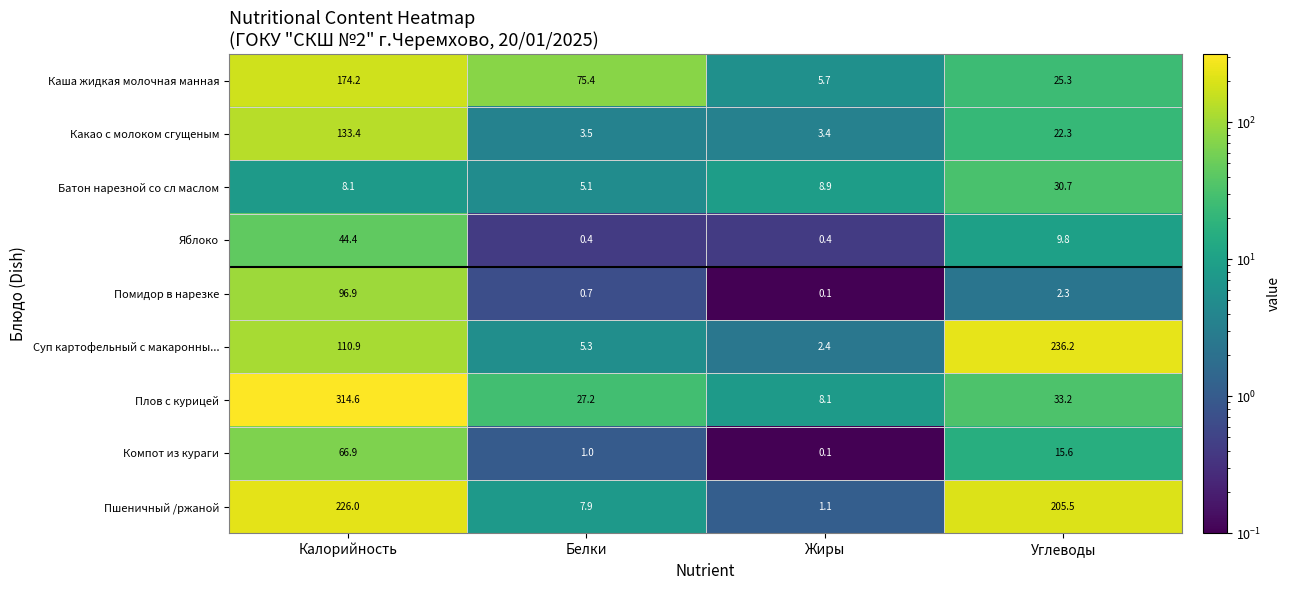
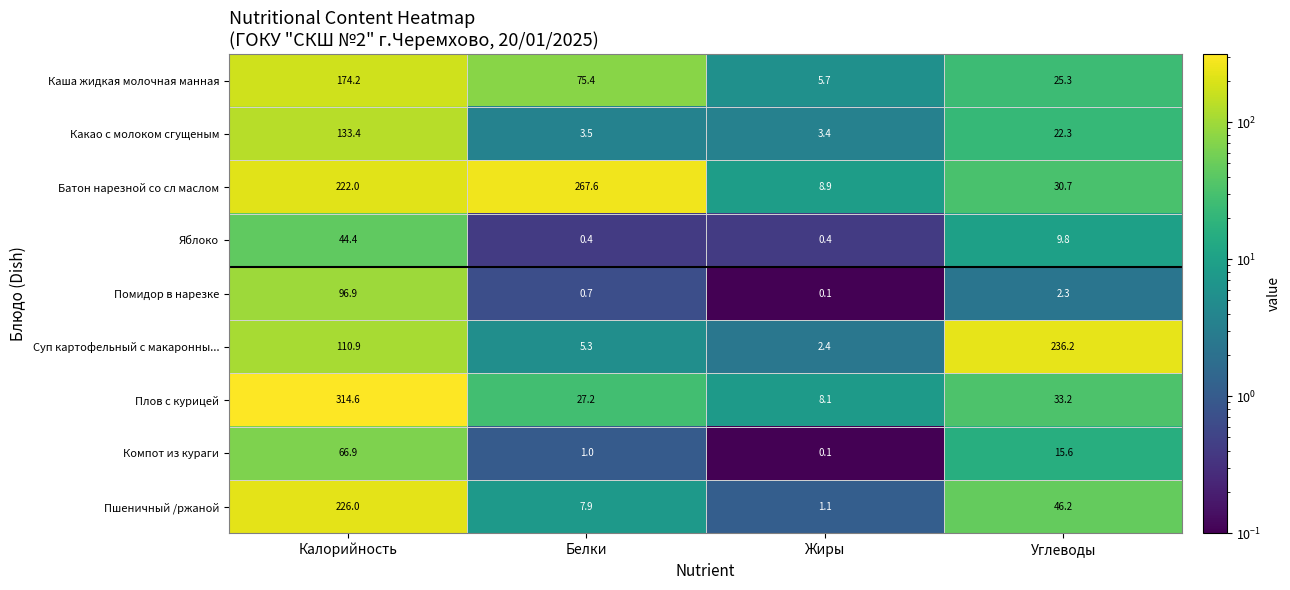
Батон нарезной со сл маслом, Калорийность: 8.1 -> 222.0
Батон нарезной со сл маслом, Белки: 5.1 -> 267.6
Пшеничный /ржаной, Углеводы: 205.5 -> 46.2
